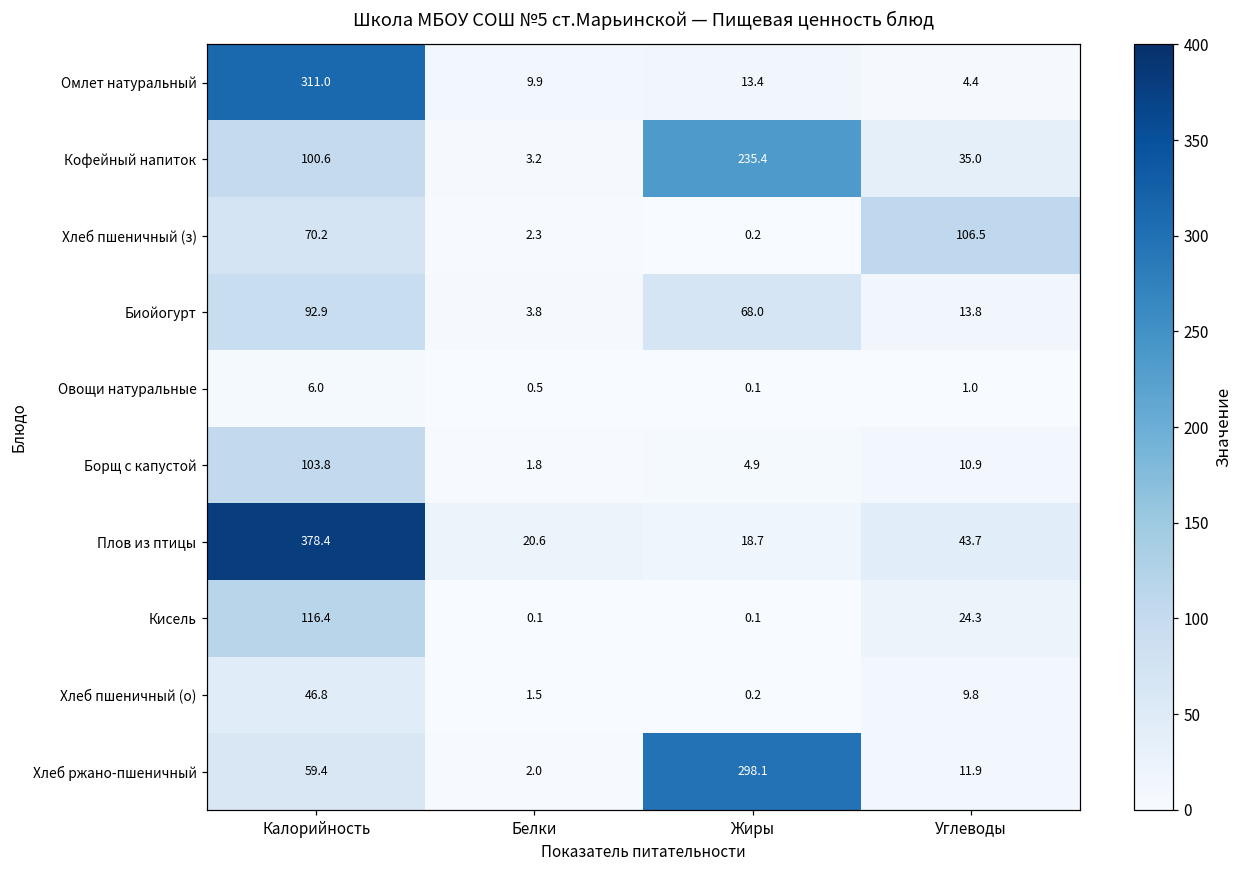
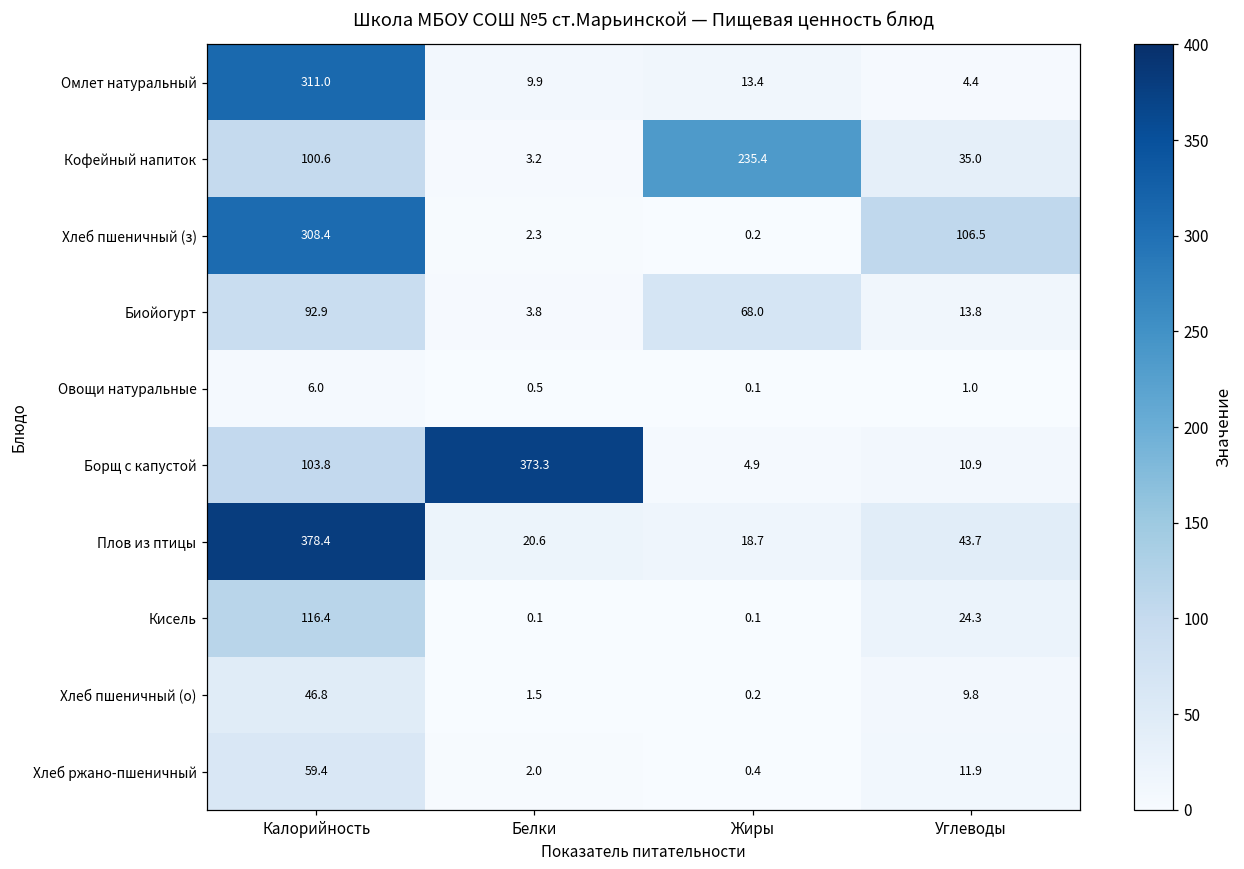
Хлеб пшеничный (з), Калорийность: 70.2 -> 308.4
Борщ с капустой, Белки: 1.8 -> 373.3
Хлеб ржано-пшеничный, Жиры: 298.1 -> 0.4
